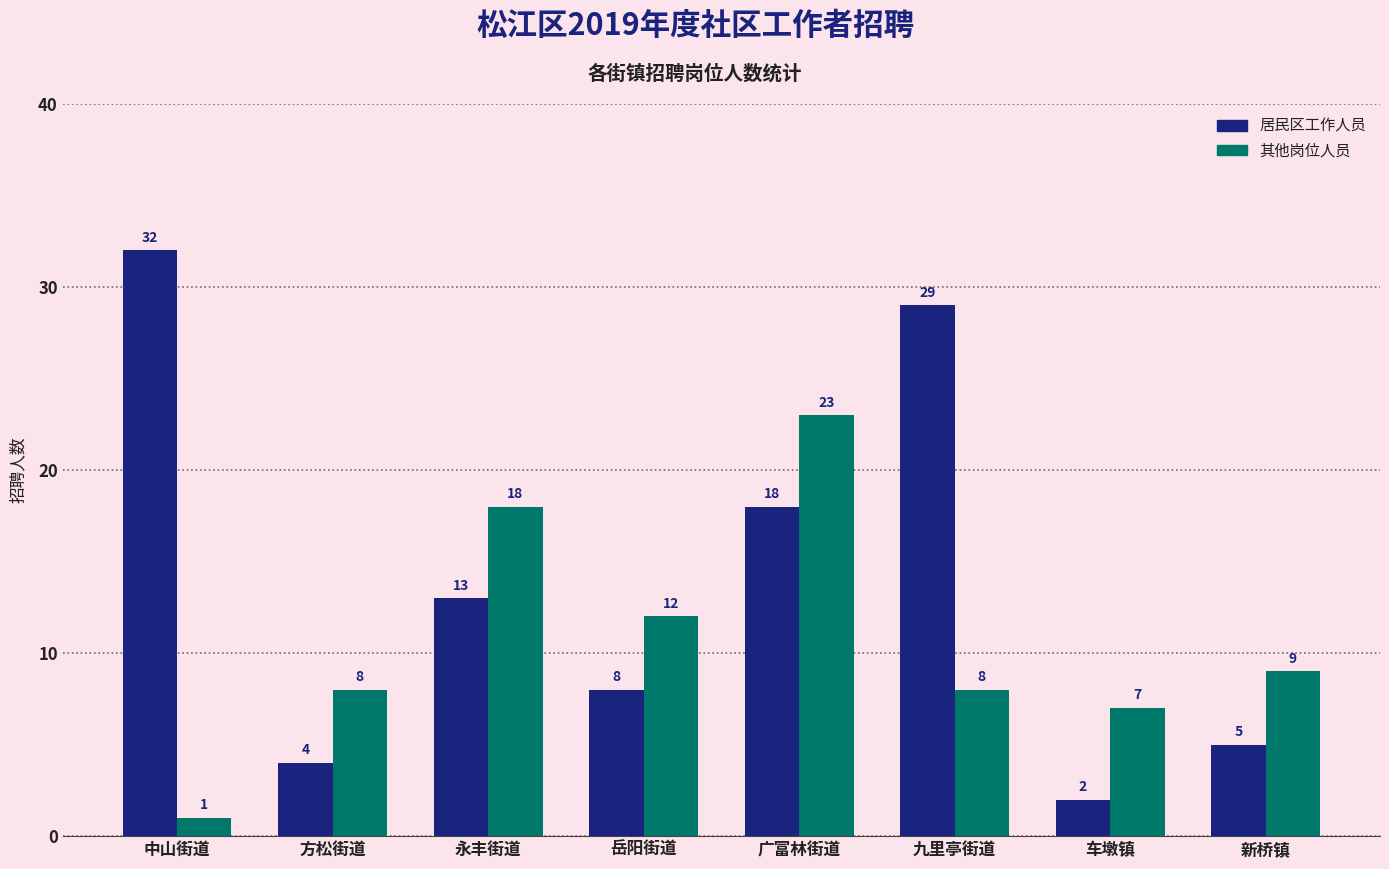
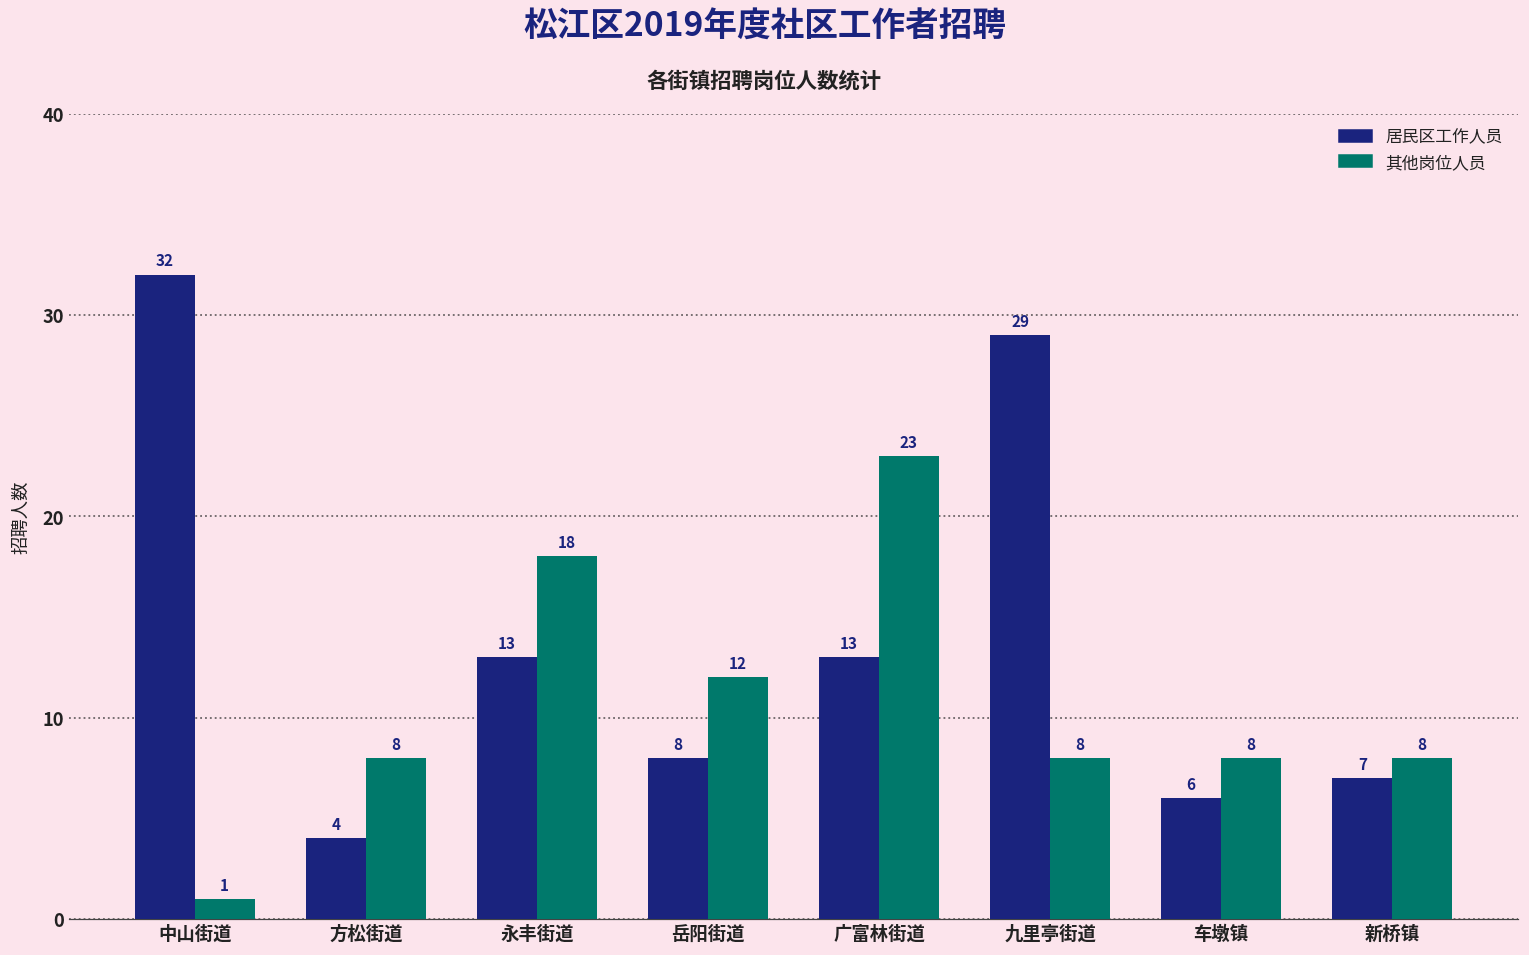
居民区工作人员, 广富林街道: 18 -> 13
居民区工作人员, 车墩镇: 2 -> 6
其他岗位人员, 车墩镇: 7 -> 8
居民区工作人员, 新桥镇: 5 -> 7
其他岗位人员, 新桥镇: 9 -> 8
